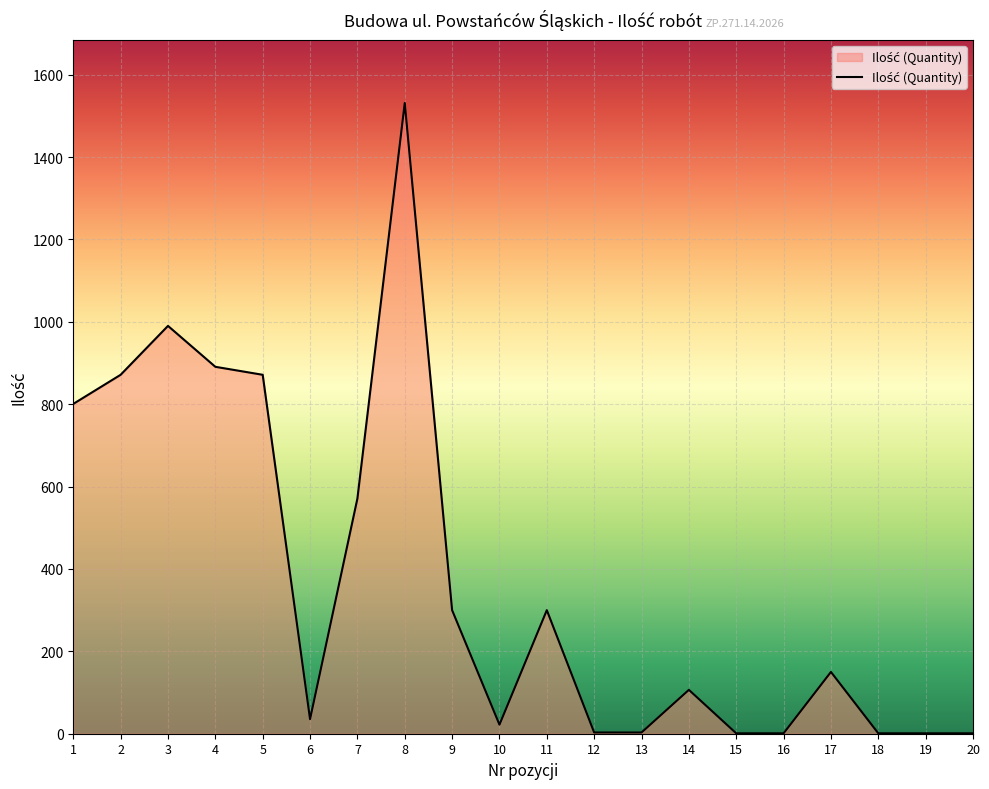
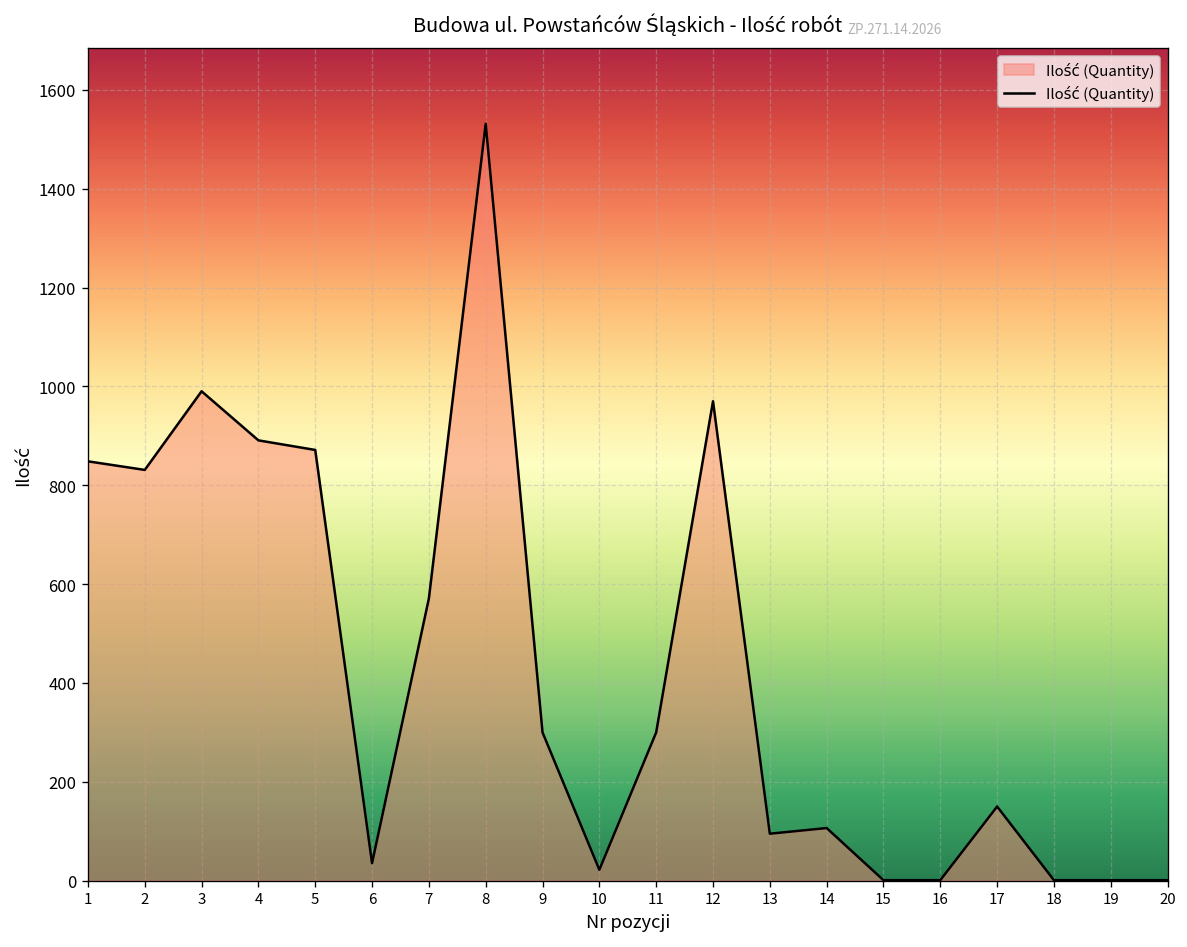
1: 800 -> 850
2: 870 -> 830
12: 0 -> 970
13: 0 -> 100
